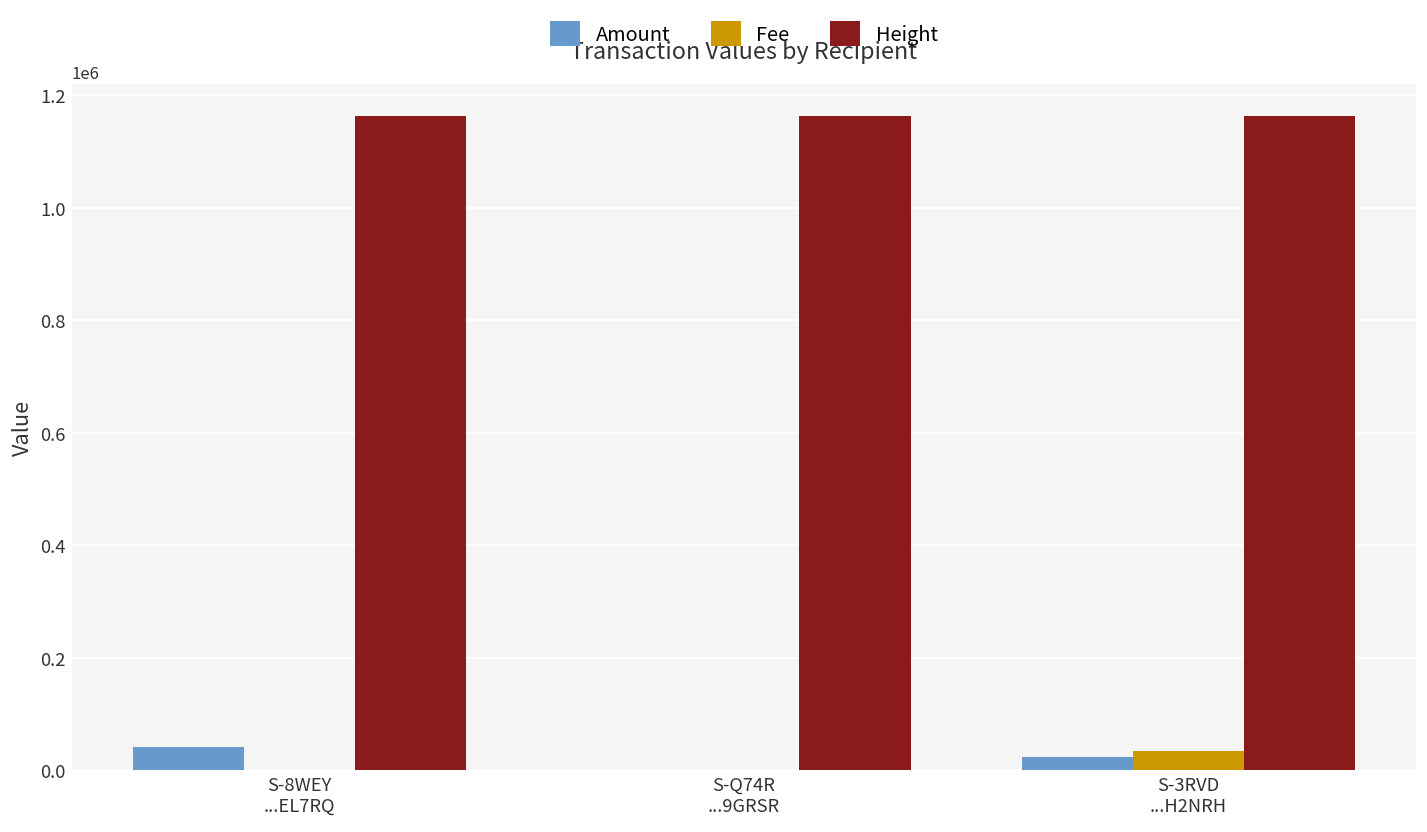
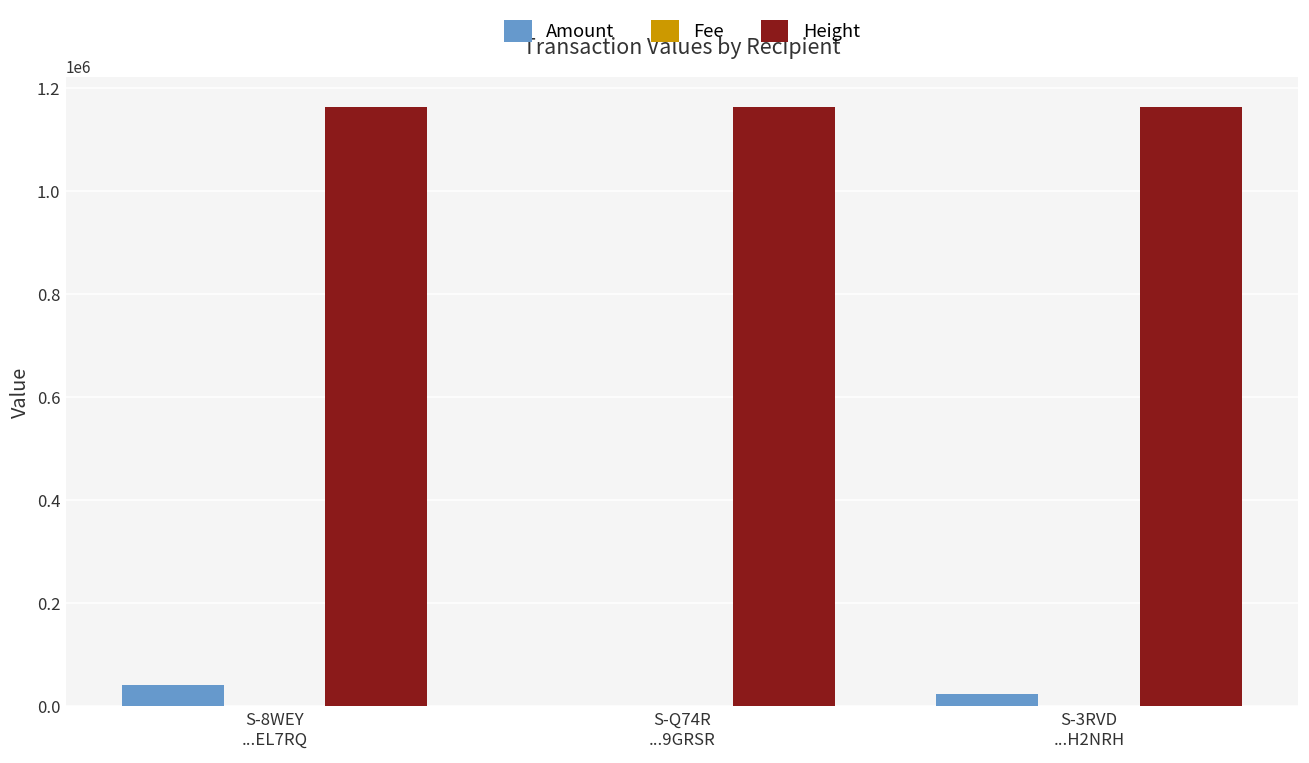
Fee, S-3RVD ...H2NRH: 30000 -> 0
